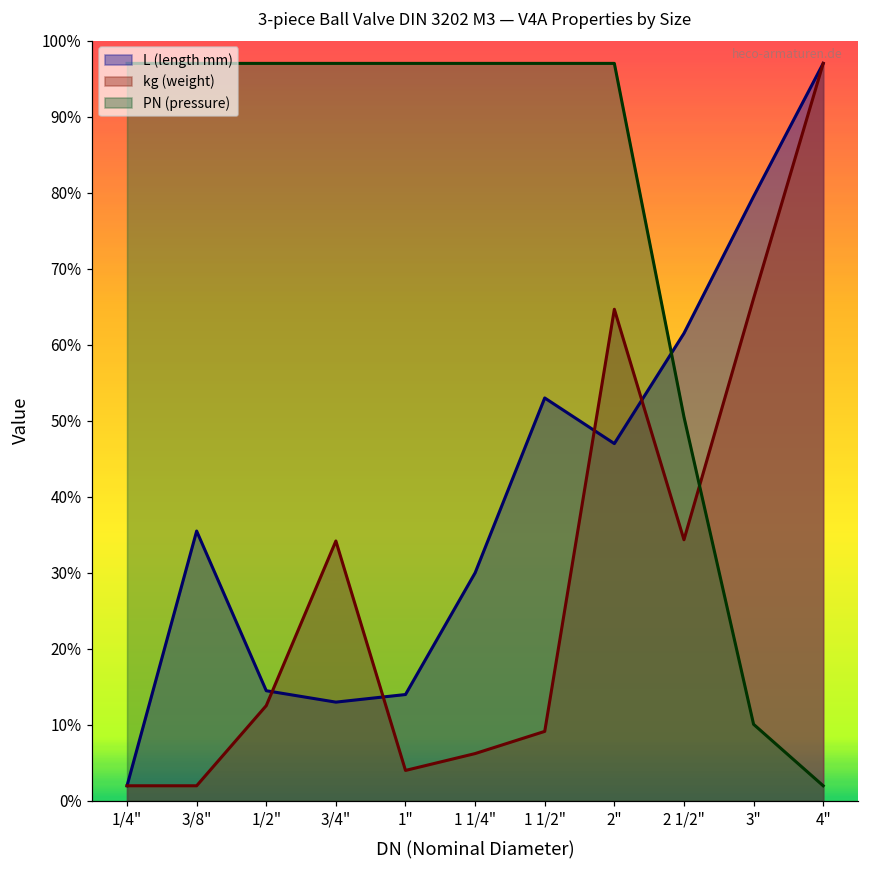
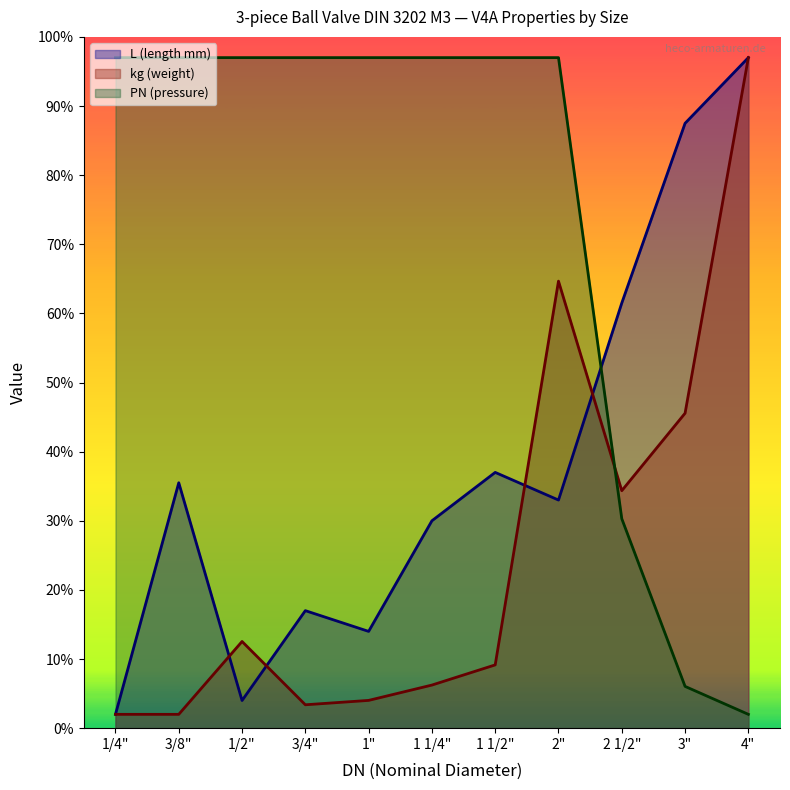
L (length mm), 1/2": 15% -> 4%
L (length mm), 3/4": 13% -> 17%
kg (weight), 3/4": 34% -> 3%
L (length mm), 1 1/2": 53% -> 37%
L (length mm), 2": 47% -> 33%
PN (pressure), 2 1/2": 51% -> 30%
L (length mm), 3": 80% -> 88%
kg (weight), 3": 66% -> 46%
PN (pressure), 3": 10% -> 6%
